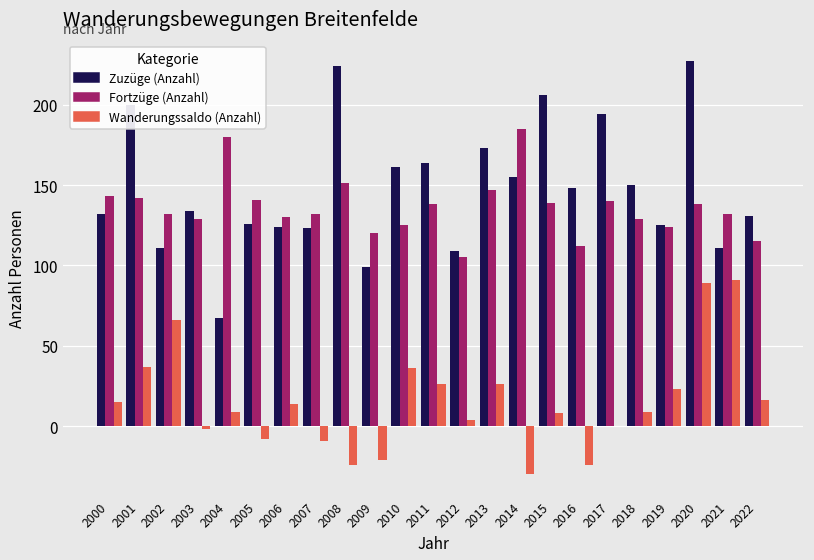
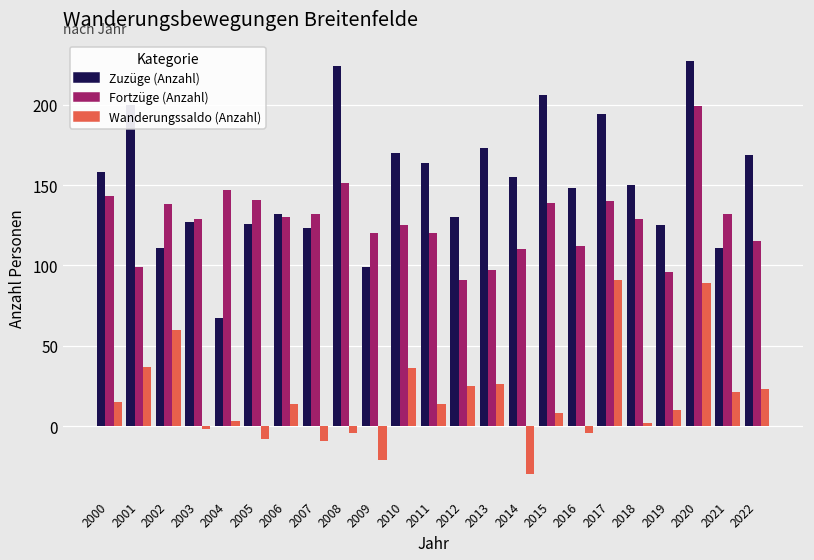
Zuzüge (Anzahl), 2000: 132 -> 158
Fortzüge (Anzahl), 2001: 142 -> 99
Fortzüge (Anzahl), 2002: 132 -> 138
Wanderungssaldo (Anzahl), 2002: 66 -> 60
Zuzüge (Anzahl), 2003: 134 -> 127
Fortzüge (Anzahl), 2004: 180 -> 147
Wanderungssaldo (Anzahl), 2004: 9 -> 3
Zuzüge (Anzahl), 2006: 124 -> 132
Wanderungssaldo (Anzahl), 2008: -24 -> -4
Zuzüge (Anzahl), 2010: 161 -> 170
Fortzüge (Anzahl), 2011: 138 -> 120
Wanderungssaldo (Anzahl), 2011: 26 -> 14
Zuzüge (Anzahl), 2012: 109 -> 130
Fortzüge (Anzahl), 2012: 105 -> 91
Wanderungssaldo (Anzahl), 2012: 4 -> 25
Fortzüge (Anzahl), 2013: 147 -> 97
Fortzüge (Anzahl), 2014: 185 -> 110
Wanderungssaldo (Anzahl), 2016: -24 -> -4
Wanderungssaldo (Anzahl), 2017: 0 -> 91
Wanderungssaldo (Anzahl), 2018: 9 -> 2
Fortzüge (Anzahl), 2019: 124 -> 96
Wanderungssaldo (Anzahl), 2019: 23 -> 10
Fortzüge (Anzahl), 2020: 138 -> 199
Wanderungssaldo (Anzahl), 2021: 91 -> 21
Zuzüge (Anzahl), 2022: 131 -> 169
Wanderungssaldo (Anzahl), 2022: 16 -> 23
